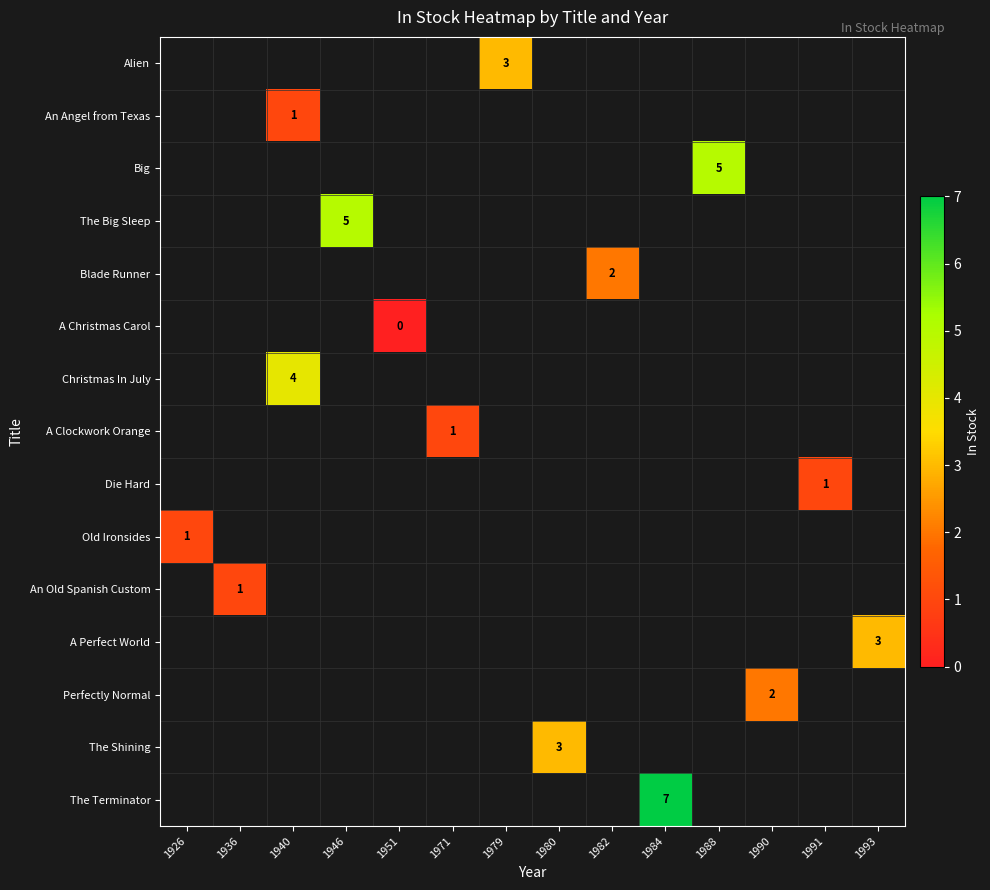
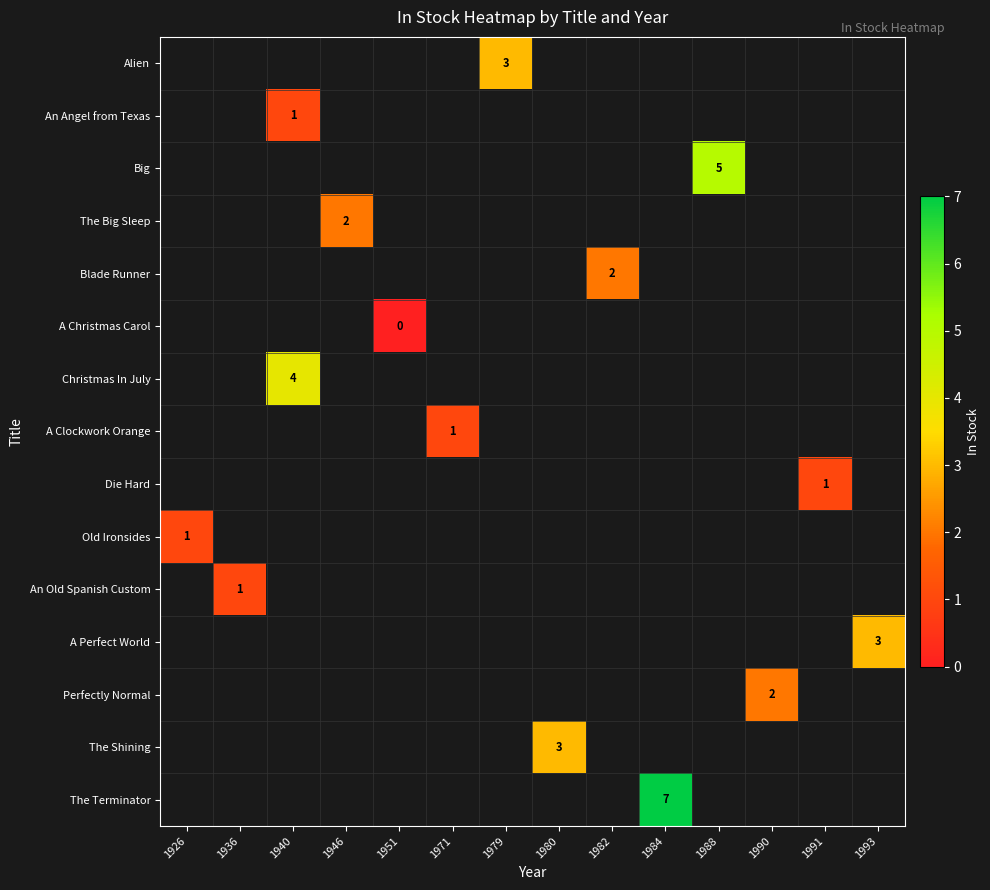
The Big Sleep, 1946: 5 -> 2
